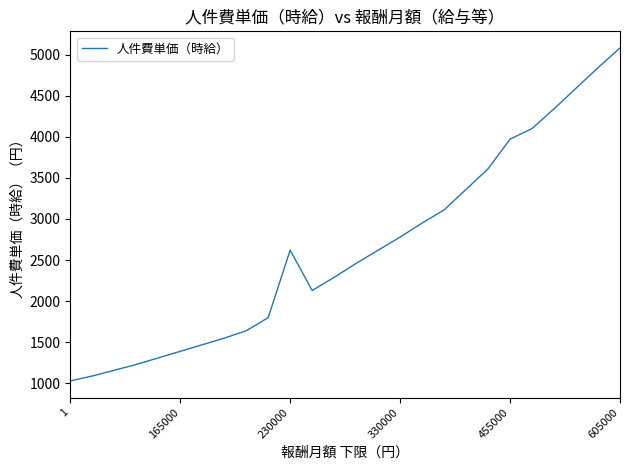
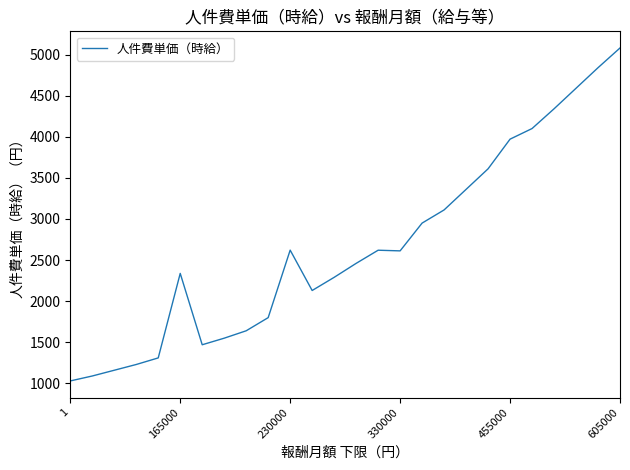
165000: 1400 -> 2300
330000: 2800 -> 2600
